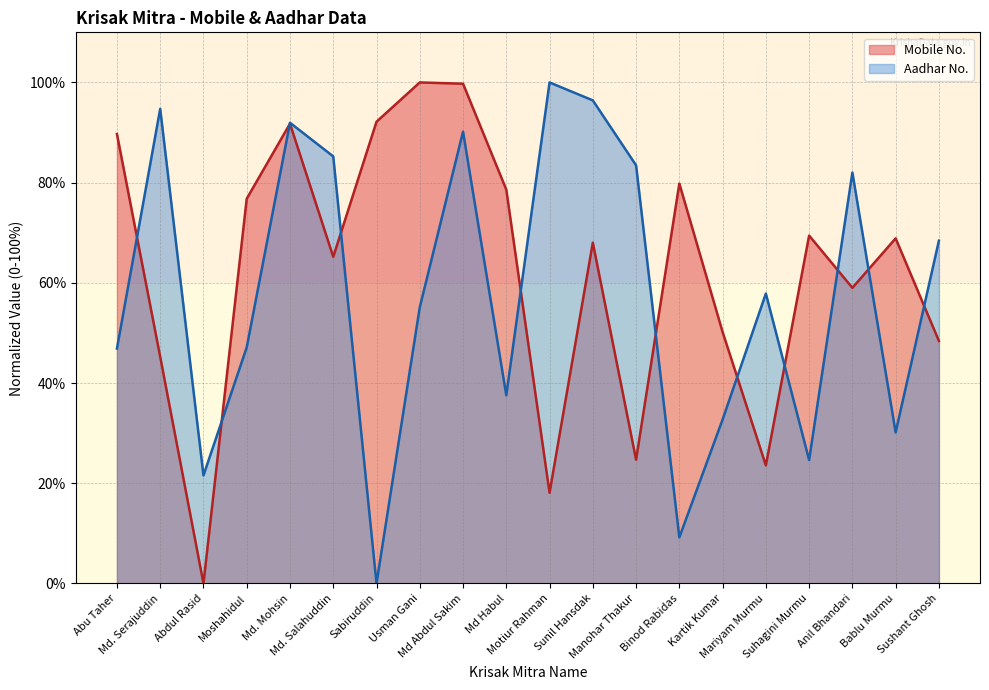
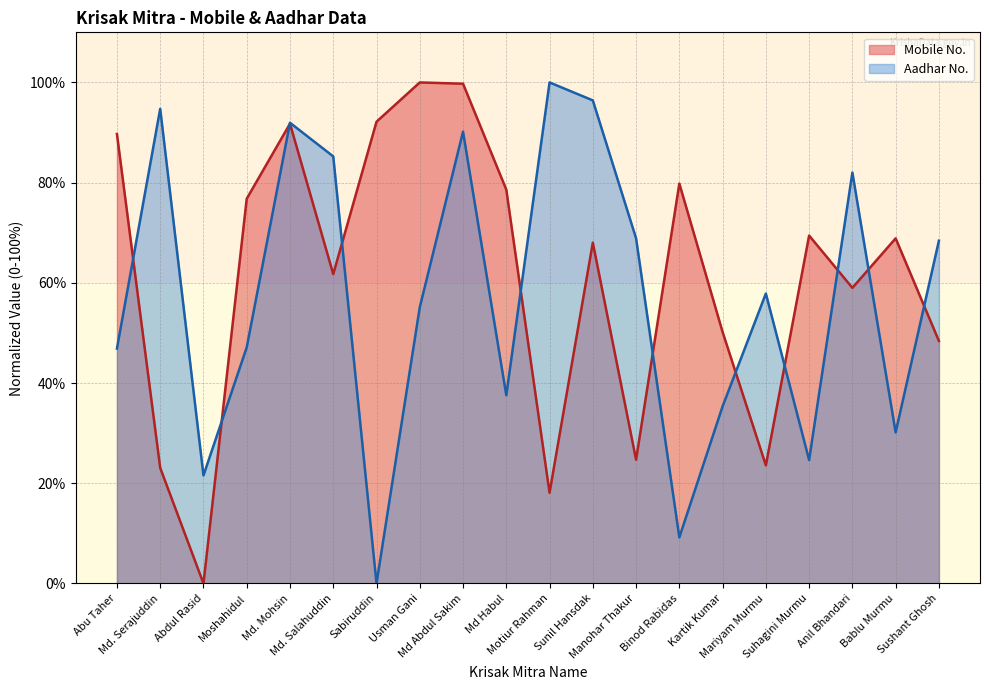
Mobile No., Md. Serajuddin: 45% -> 23%
Mobile No., Md. Salahuddin: 65% -> 62%
Aadhar No., Manohar Thakur: 83% -> 69%
Aadhar No., Kartik Kumar: 33% -> 35%
